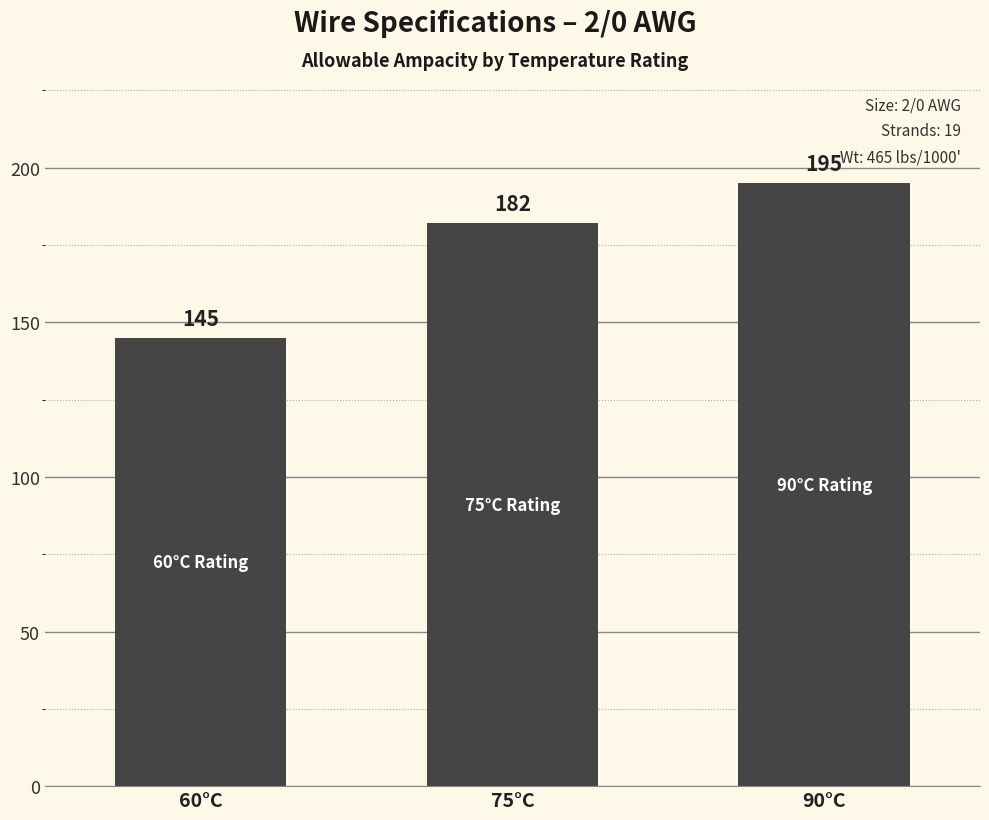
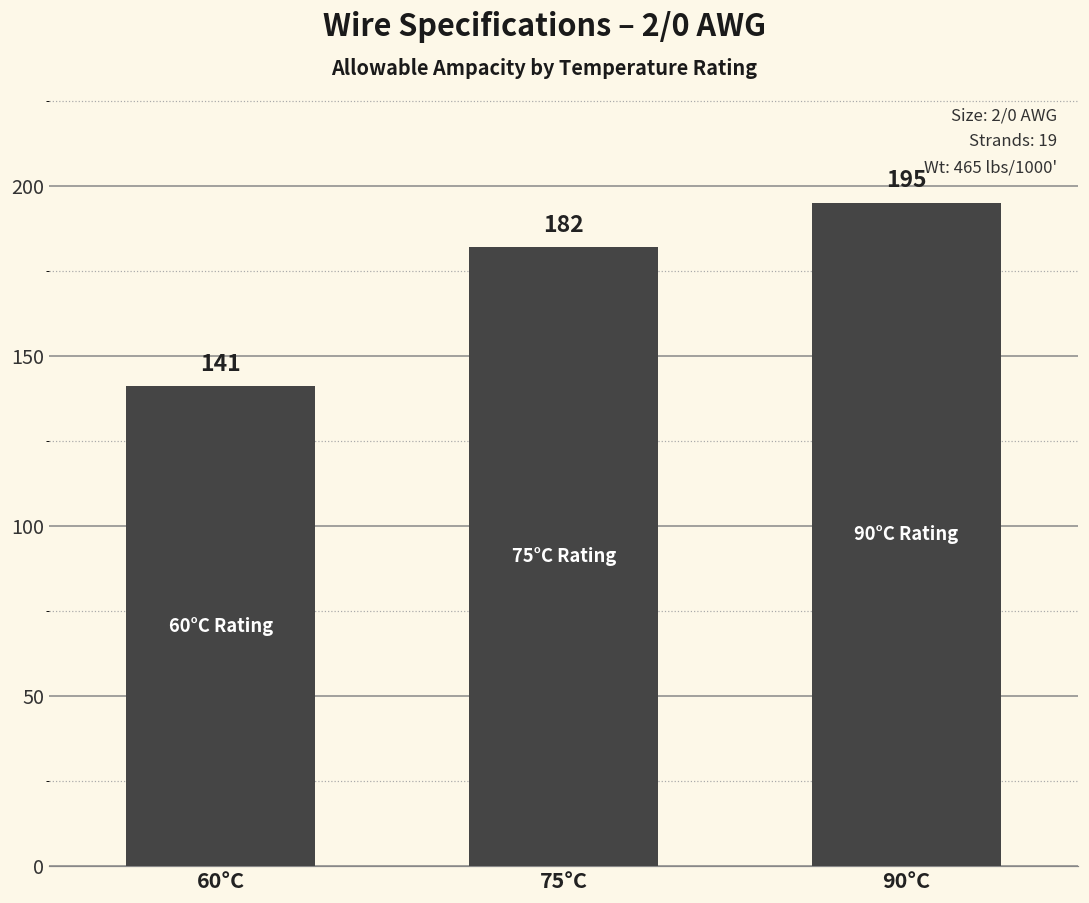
60°C: 145 -> 141
